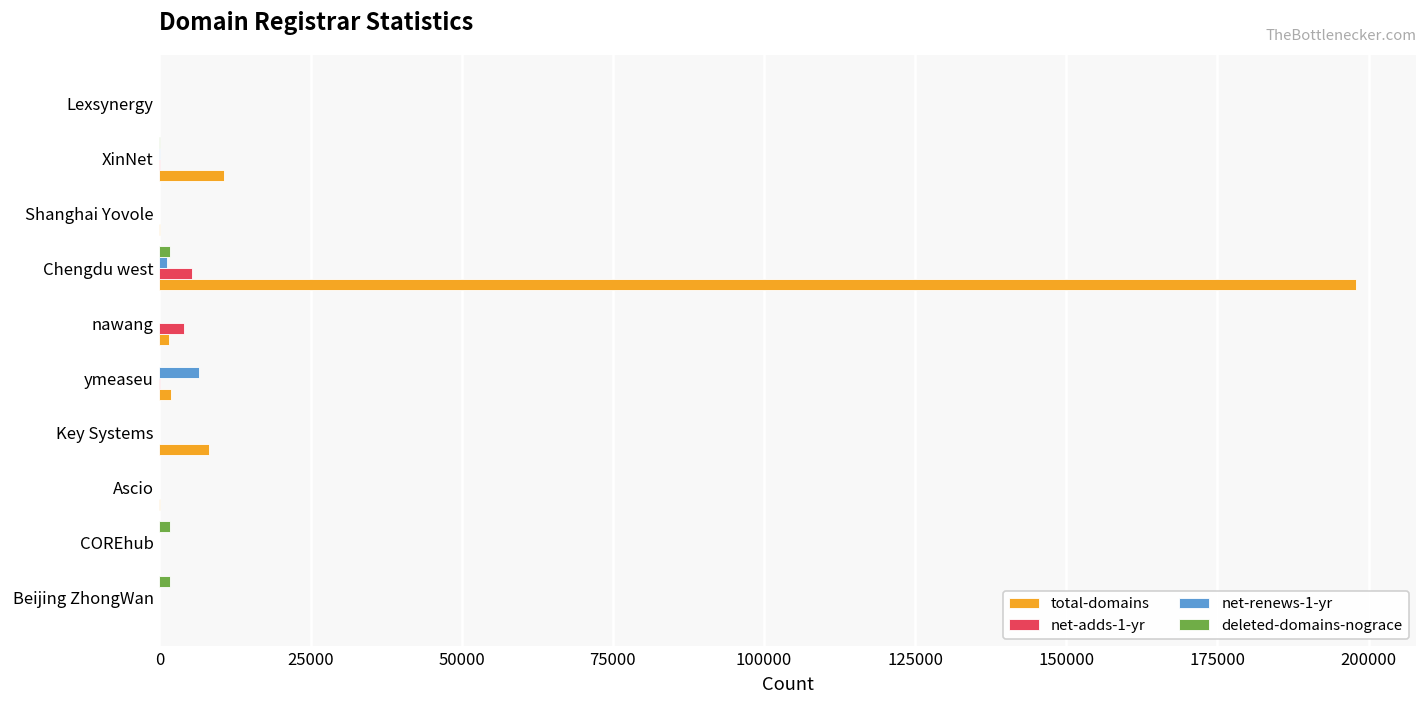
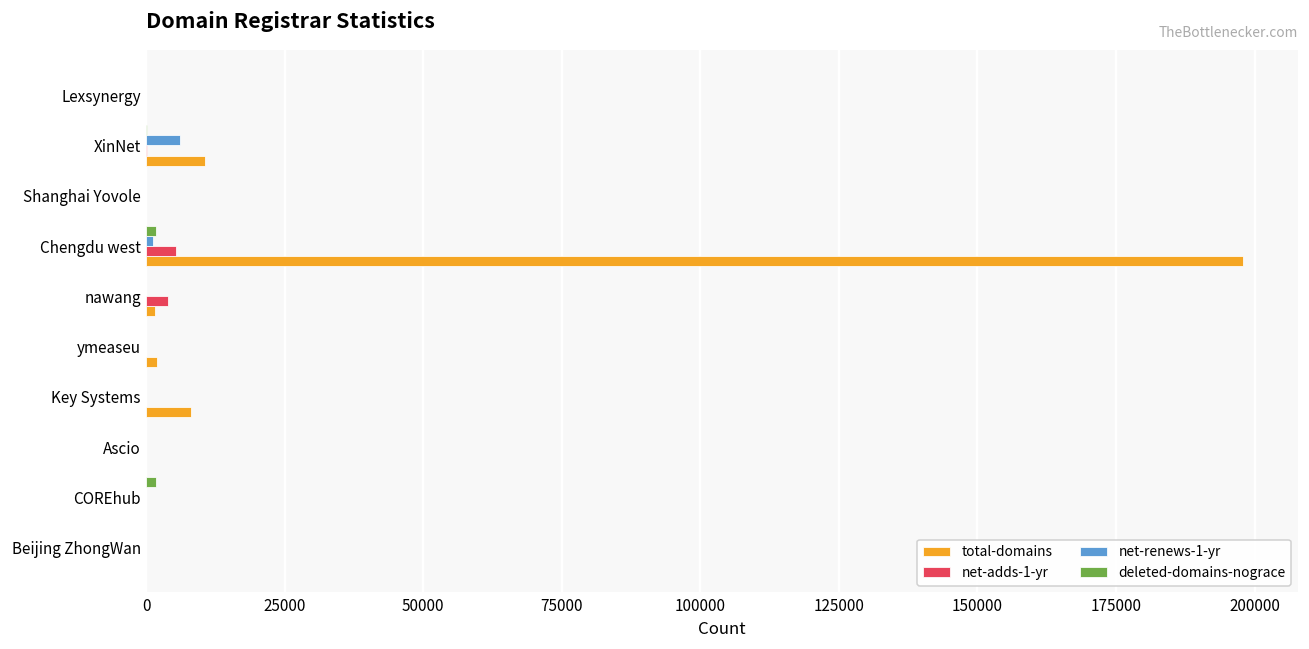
net-renews-1-yr, XinNet: 0 -> 6000
net-renews-1-yr, ymeaseu: 7000 -> 0
deleted-domains-nograce, Beijing ZhongWan: 2000 -> 0
